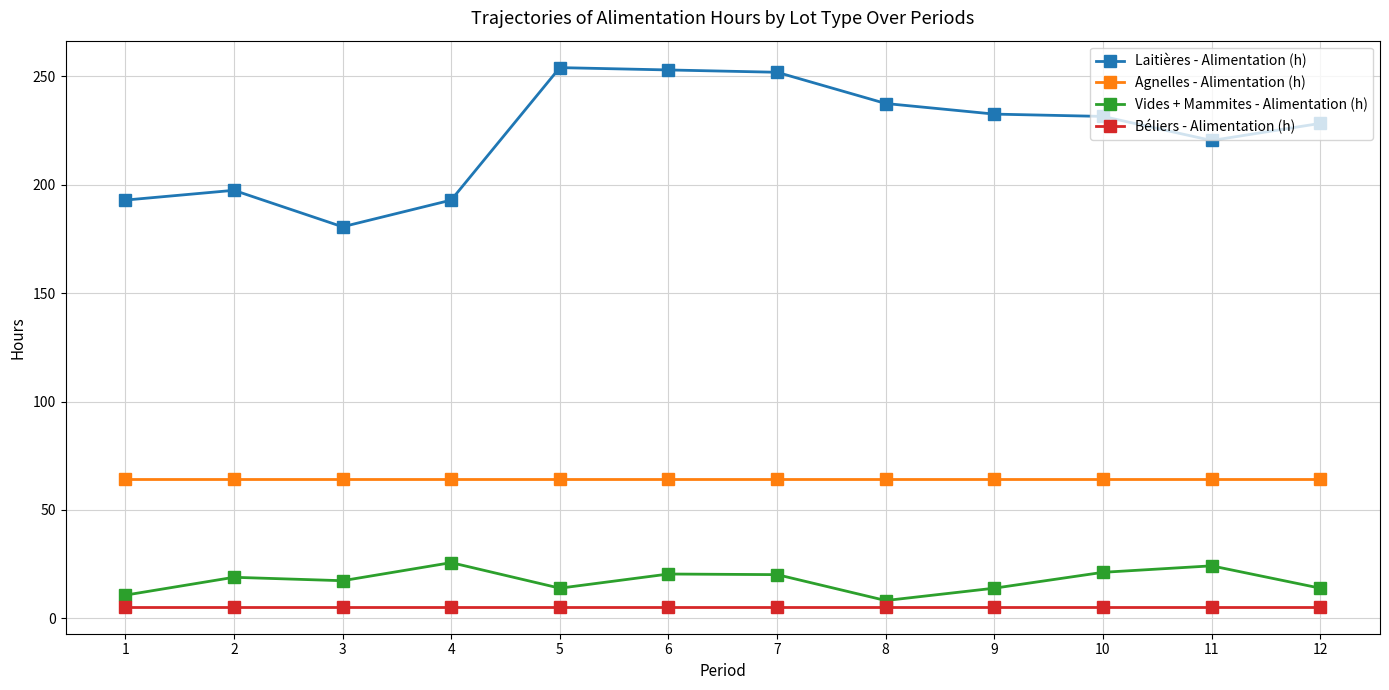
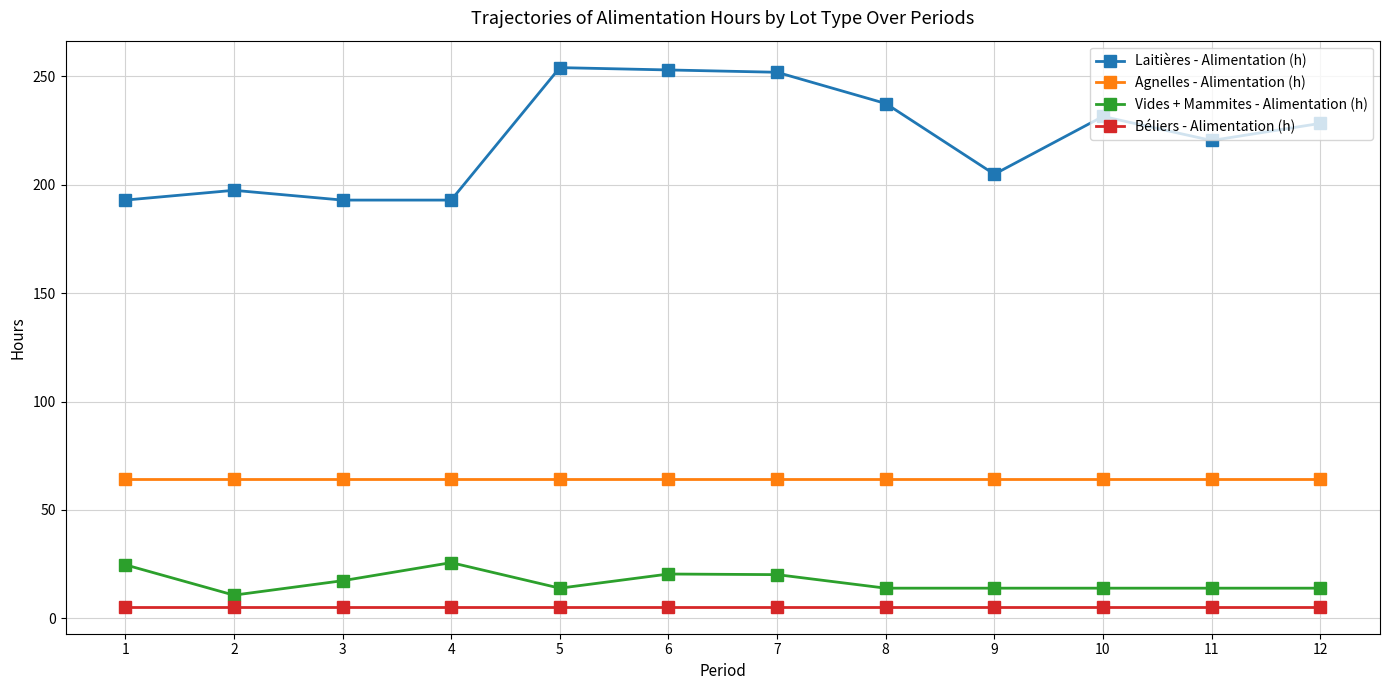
Vides + Mammites - Alimentation (h), 1: 11 -> 25
Vides + Mammites - Alimentation (h), 2: 19 -> 11
Laitières - Alimentation (h), 3: 181 -> 193
Vides + Mammites - Alimentation (h), 8: 8 -> 14
Laitières - Alimentation (h), 9: 233 -> 205
Vides + Mammites - Alimentation (h), 10: 21 -> 14
Vides + Mammites - Alimentation (h), 11: 24 -> 14
